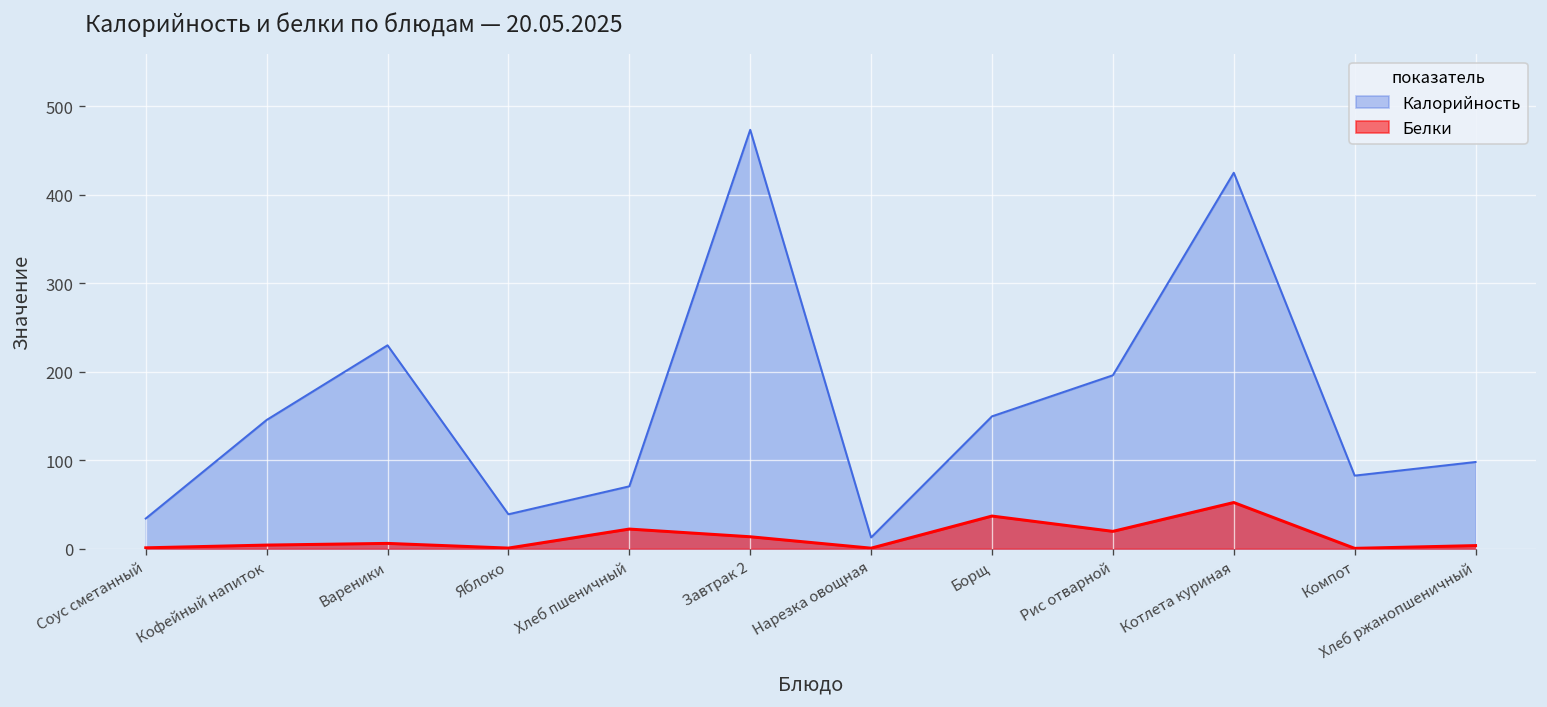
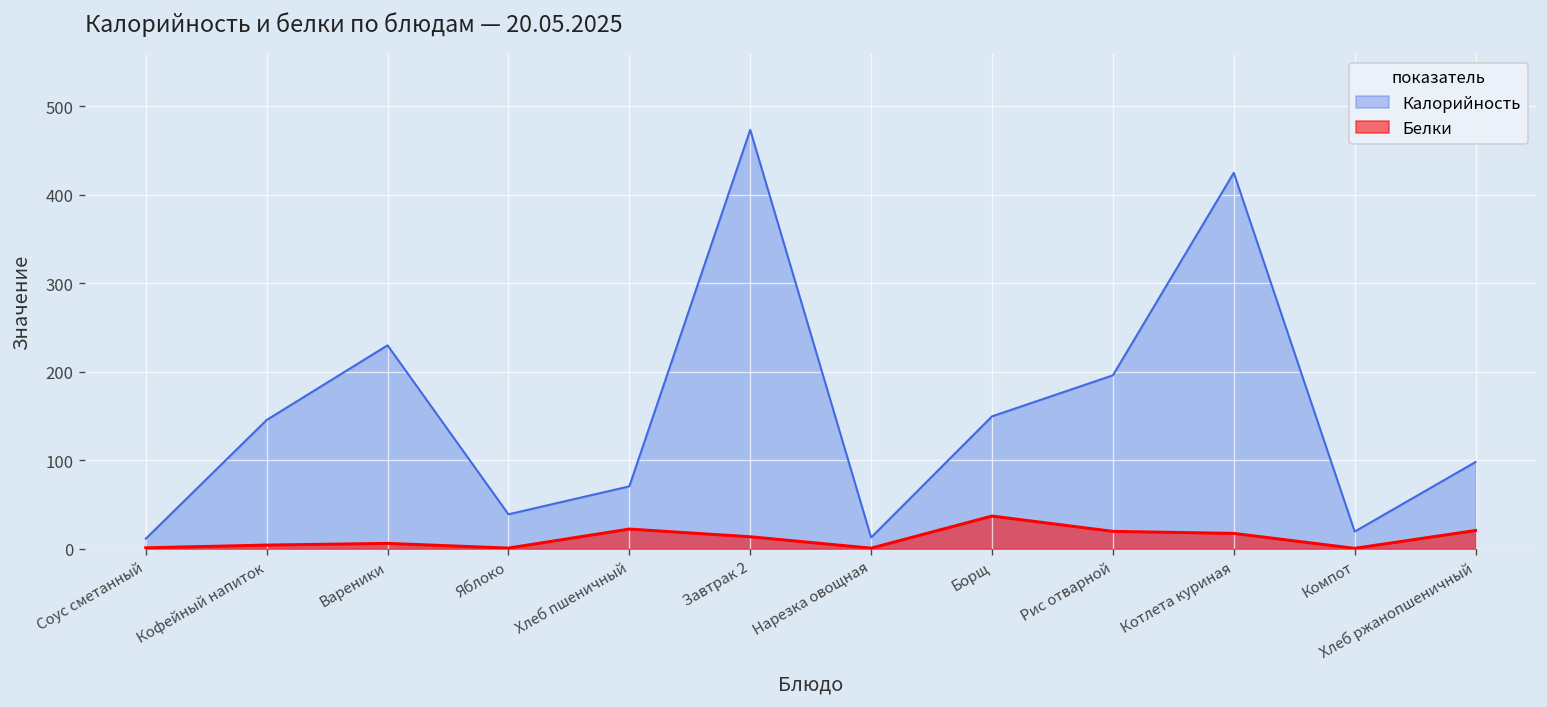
Калорийность, Соус сметанный: 30 -> 10
Белки, Котлета куриная: 50 -> 20
Калорийность, Компот: 80 -> 20
Белки, Хлеб ржанопшеничный: 0 -> 20
